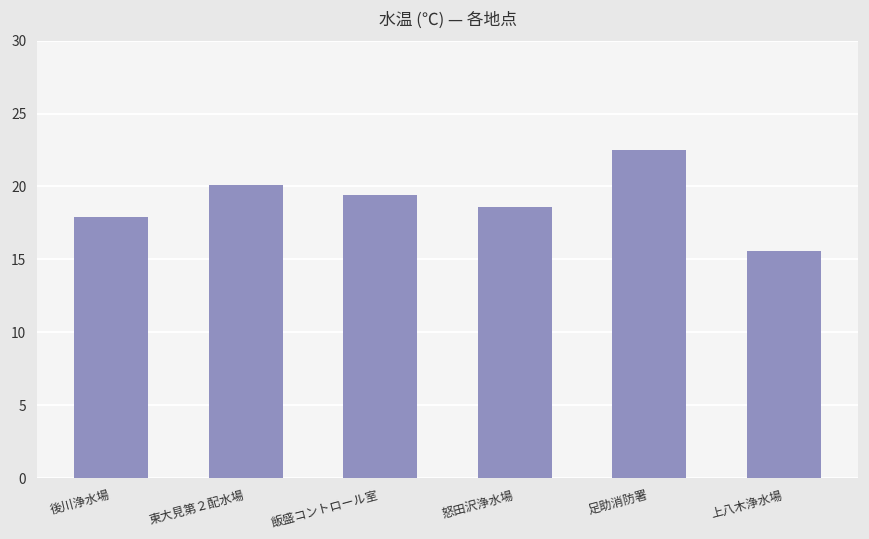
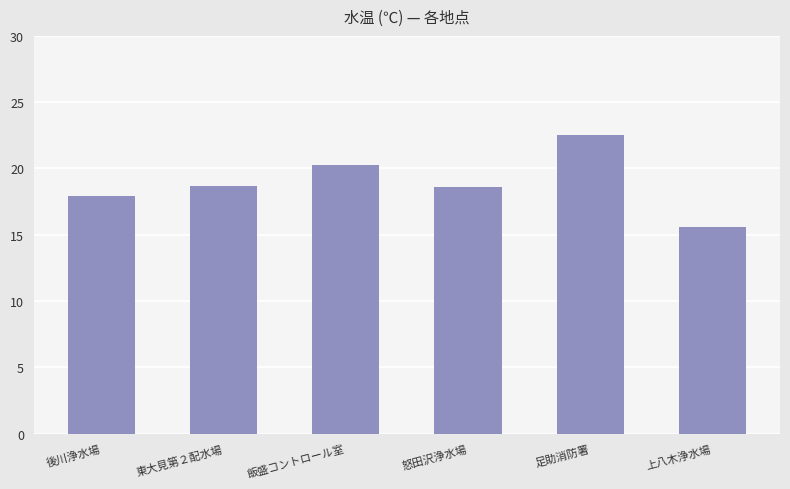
東大見第２配水場: 20.1 -> 18.7
飯盛コントロール室: 19.4 -> 20.3
